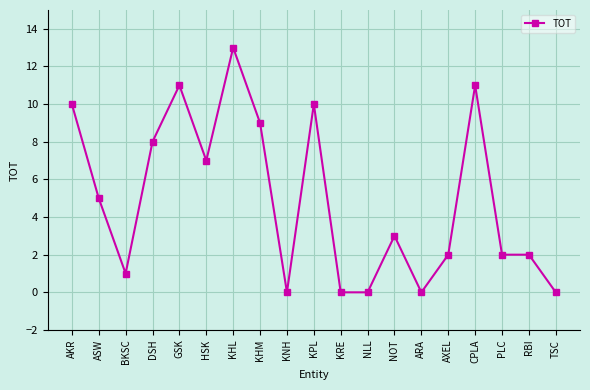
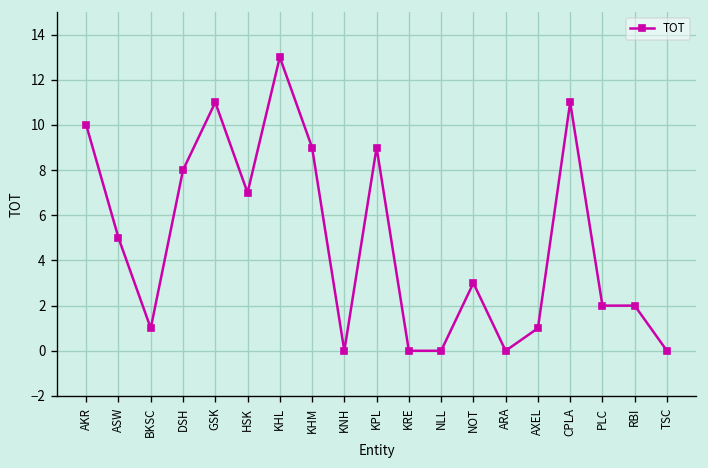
KPL: 10 -> 9
AXEL: 2 -> 1
